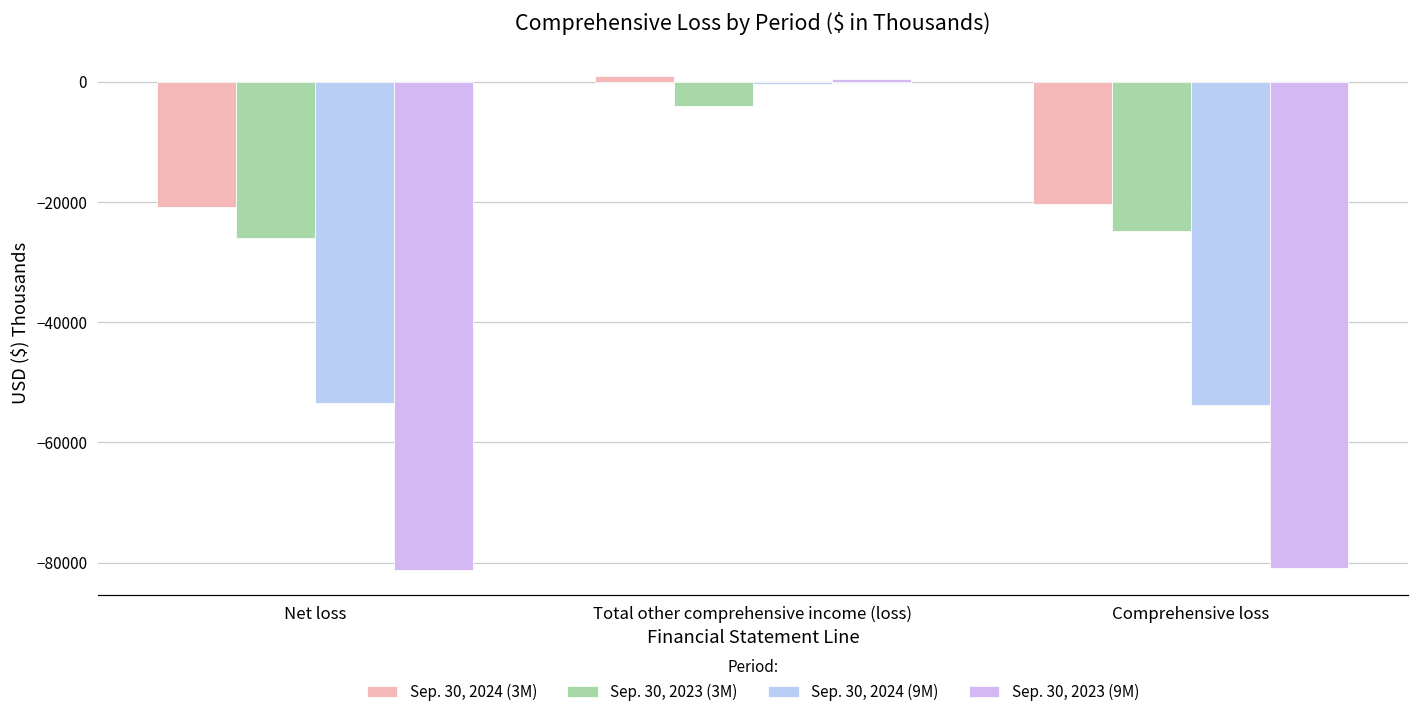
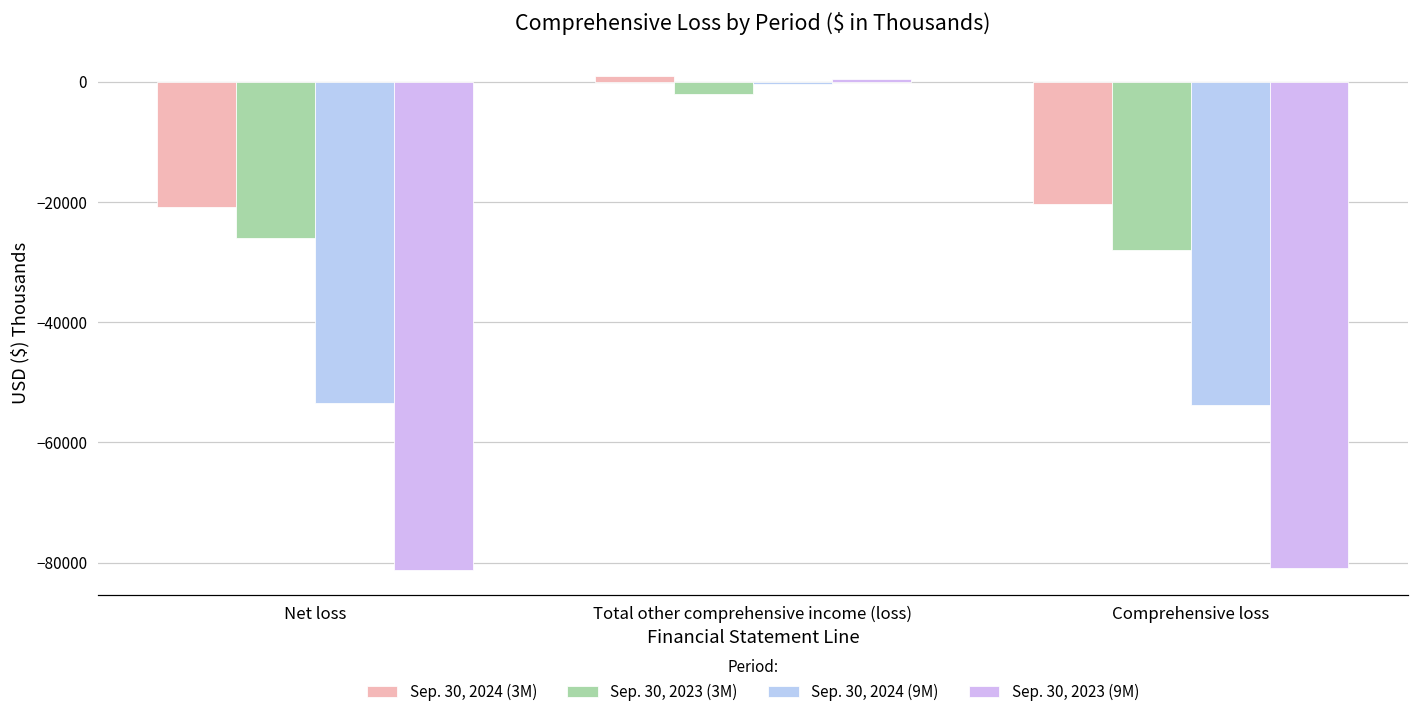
Sep. 30, 2023 (3M), Total other comprehensive income (loss): -4000 -> -2000
Sep. 30, 2023 (3M), Comprehensive loss: -25000 -> -28000
